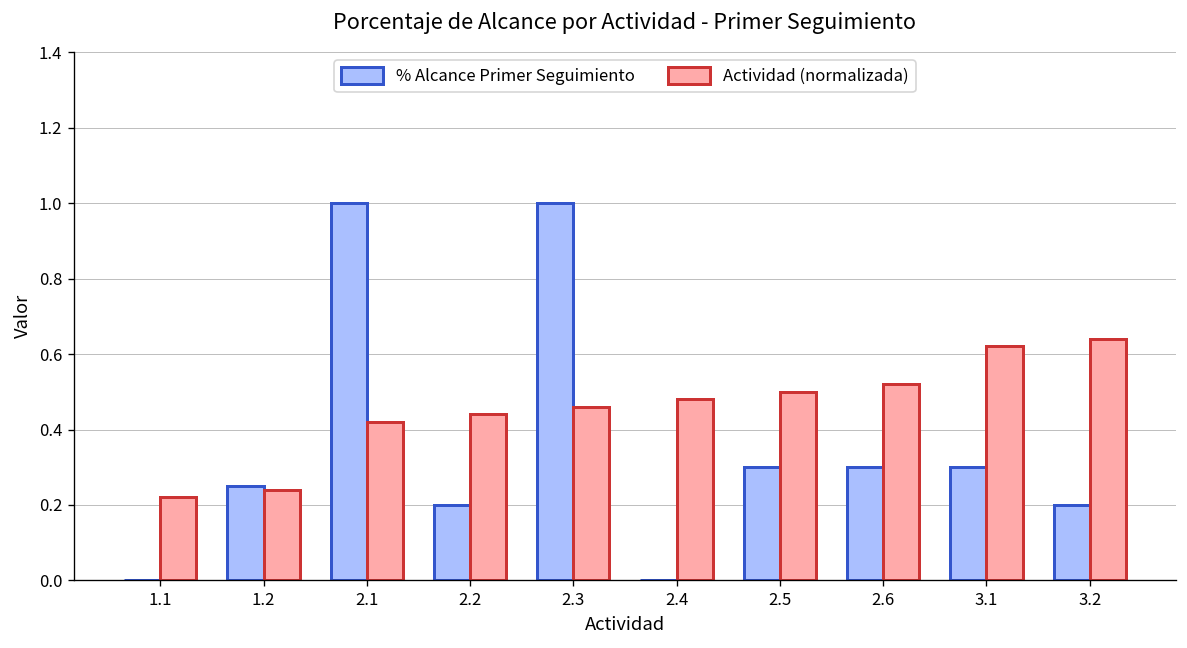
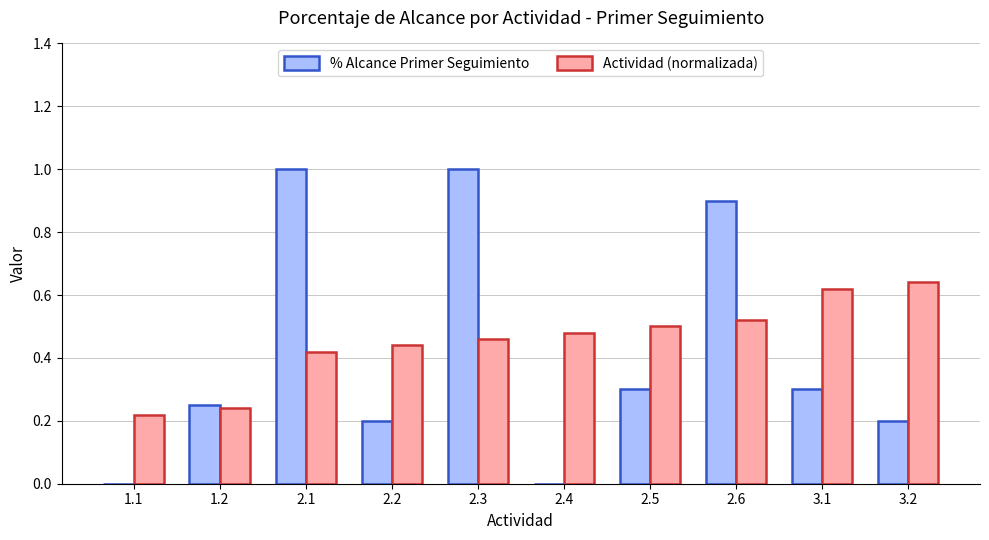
% Alcance Primer Seguimiento, 2.6: 0.3 -> 0.9
